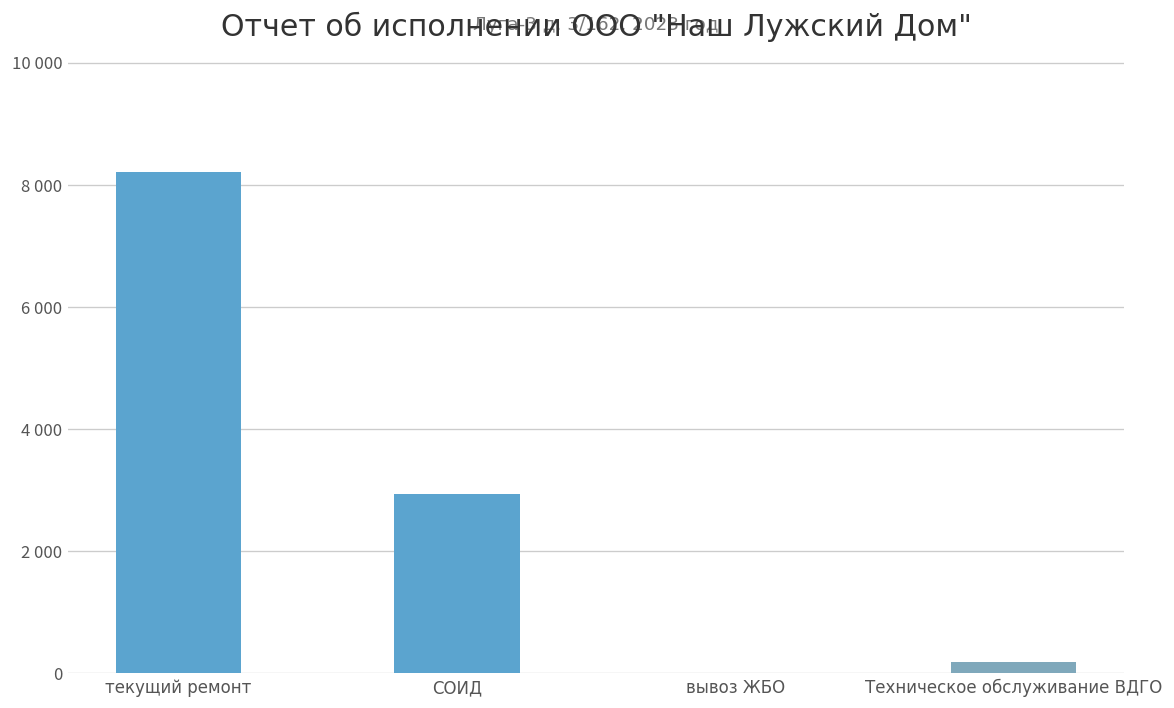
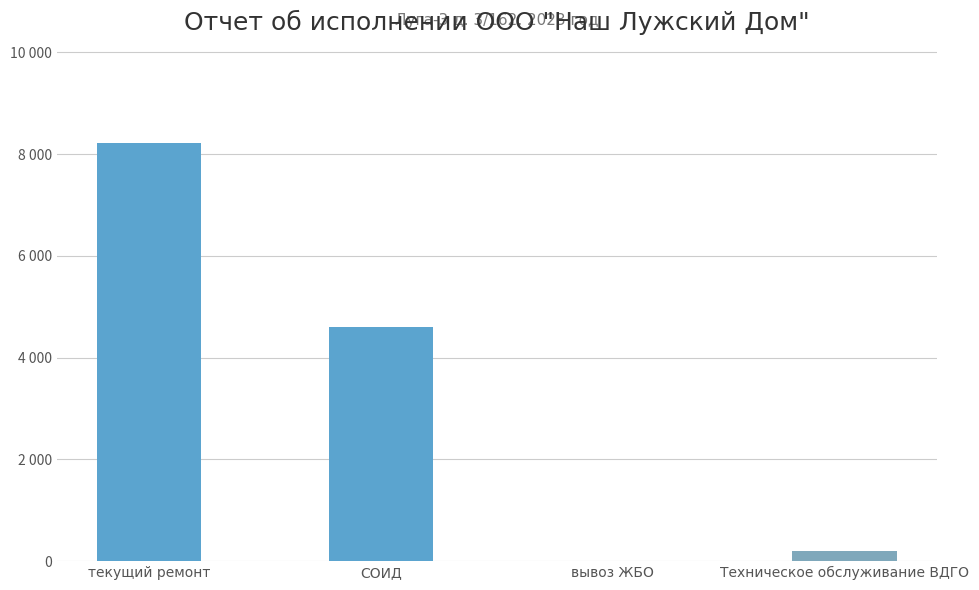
СОИД: 2900 -> 4600
